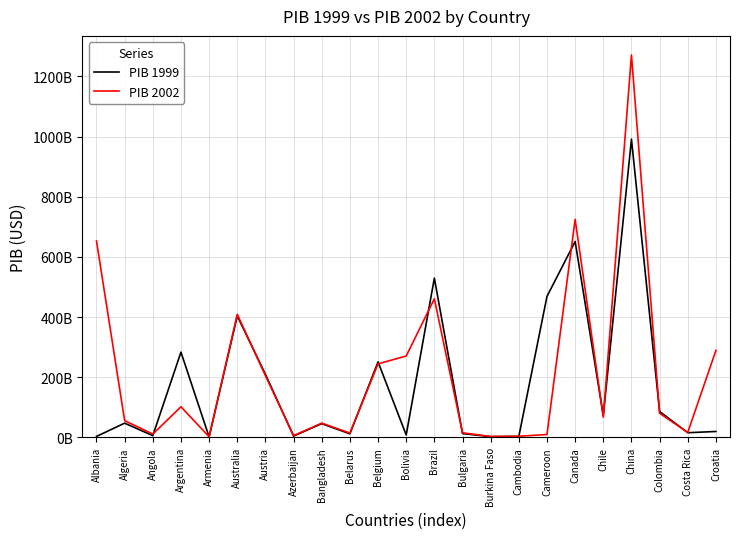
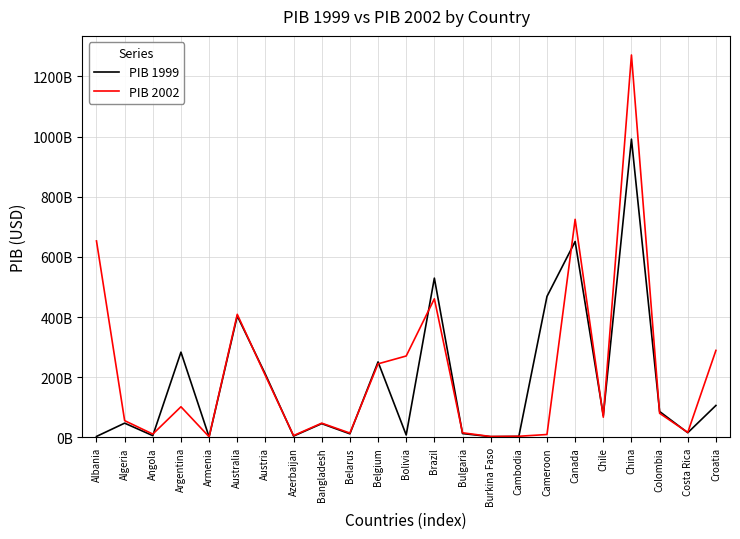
PIB 1999, Croatia: 20000000000 -> 110000000000
